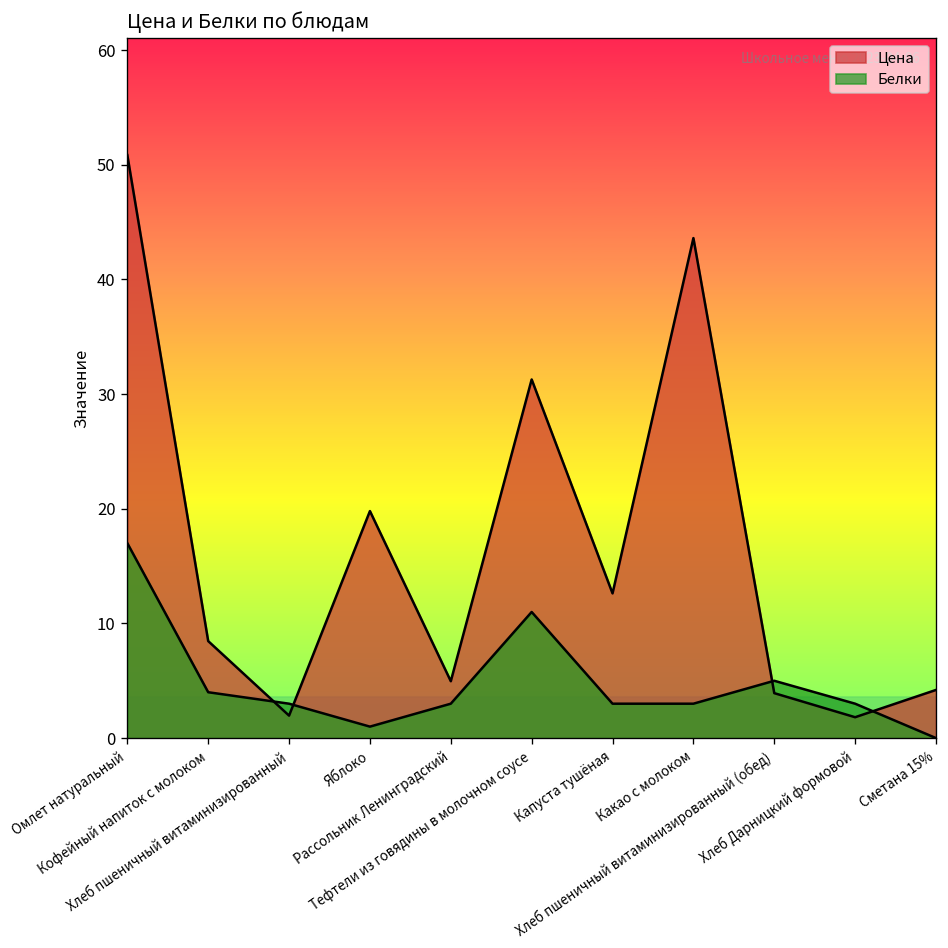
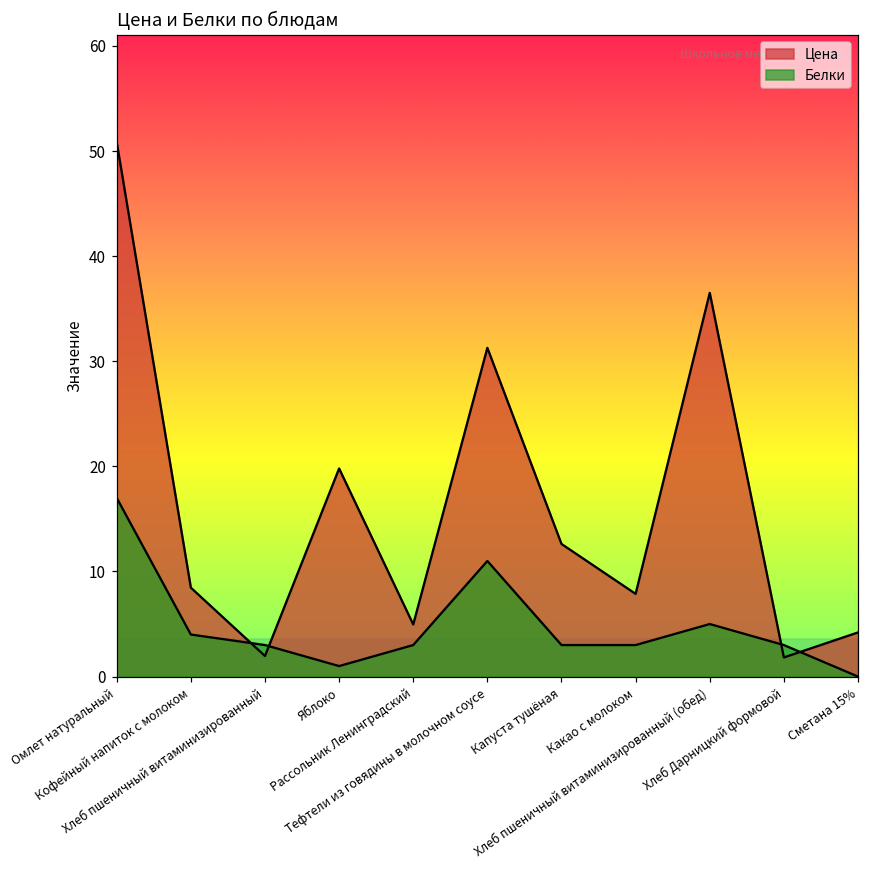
Цена, Какао с молоком: 44 -> 8
Цена, Хлеб пшеничный витаминизированный (обед): 4 -> 37
